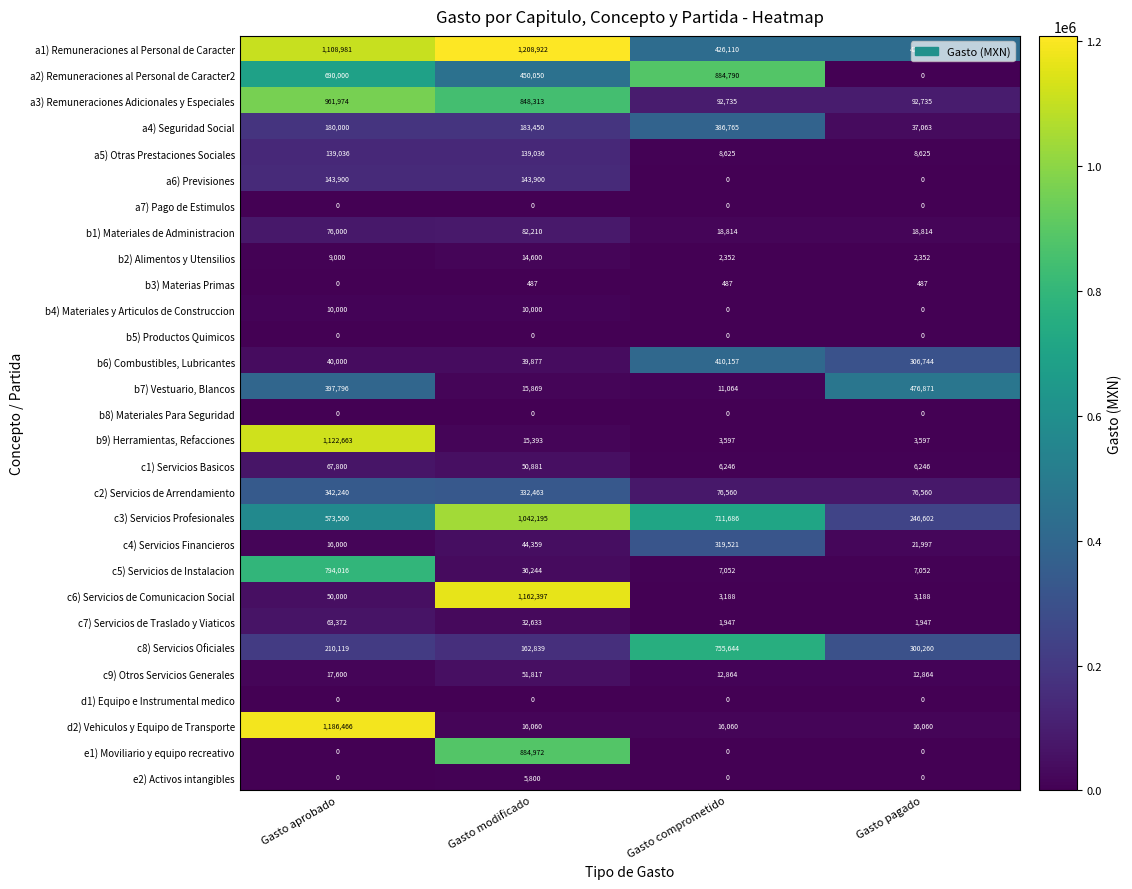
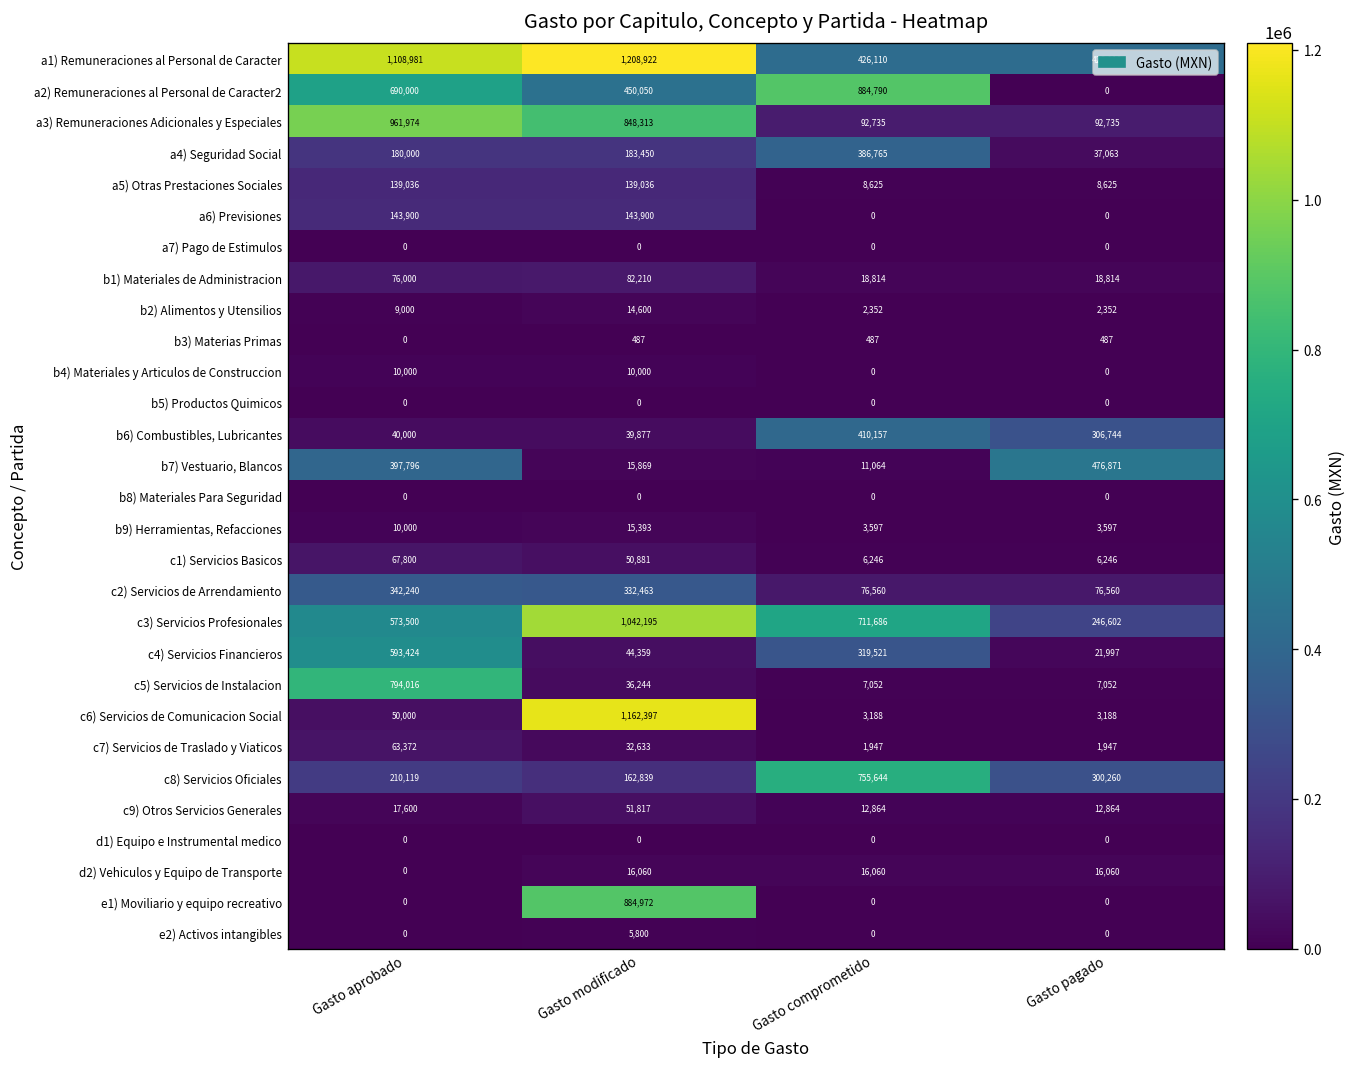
b9) Herramientas, Refacciones, Gasto aprobado: 1,122,663 -> 10,000
c4) Servicios Financieros, Gasto aprobado: 16,000 -> 593,424
d2) Vehiculos y Equipo de Transporte, Gasto aprobado: 1,186,466 -> 0
